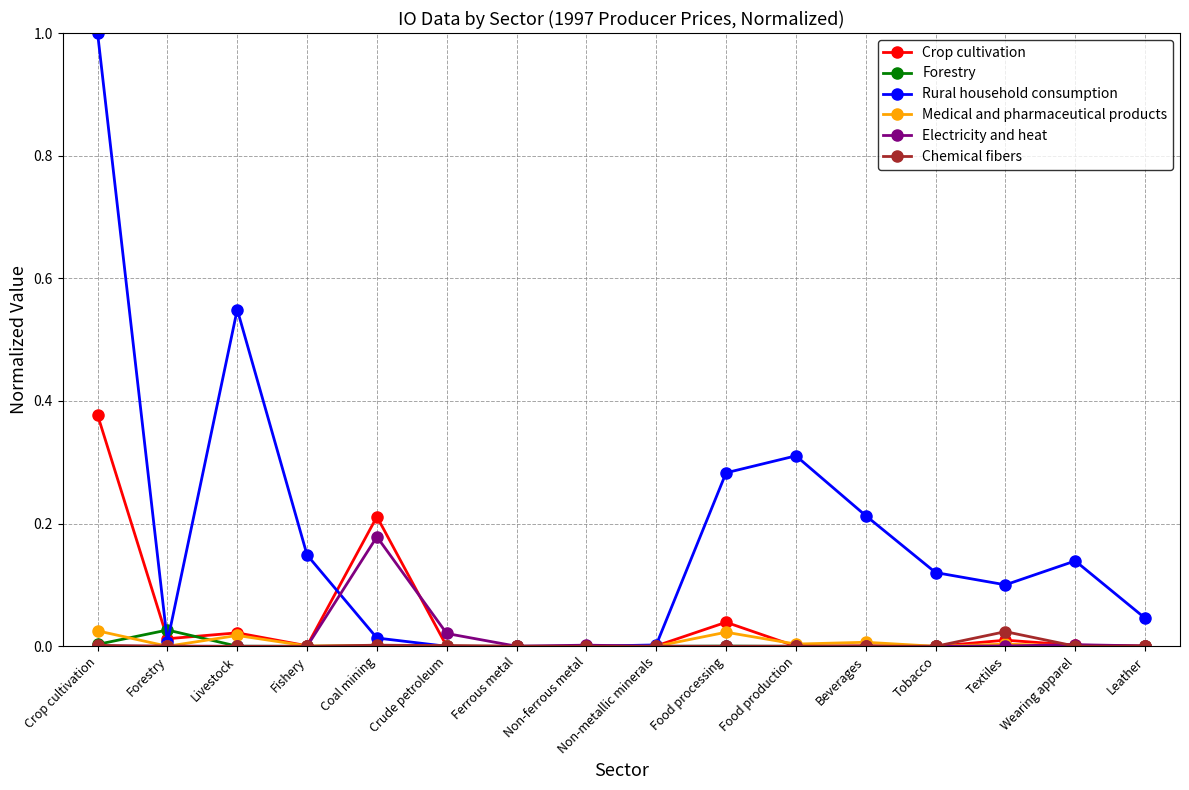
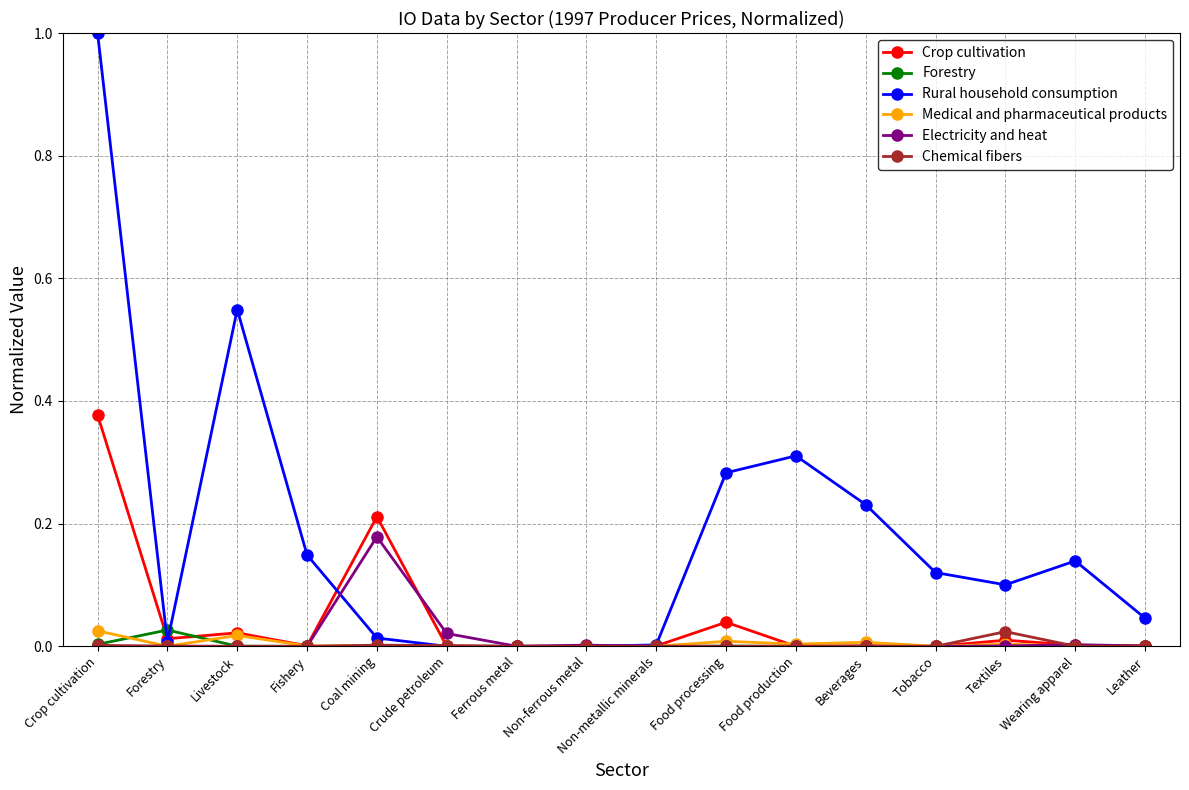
Medical and pharmaceutical products, Food processing: 0.02 -> 0.01
Rural household consumption, Beverages: 0.21 -> 0.23
